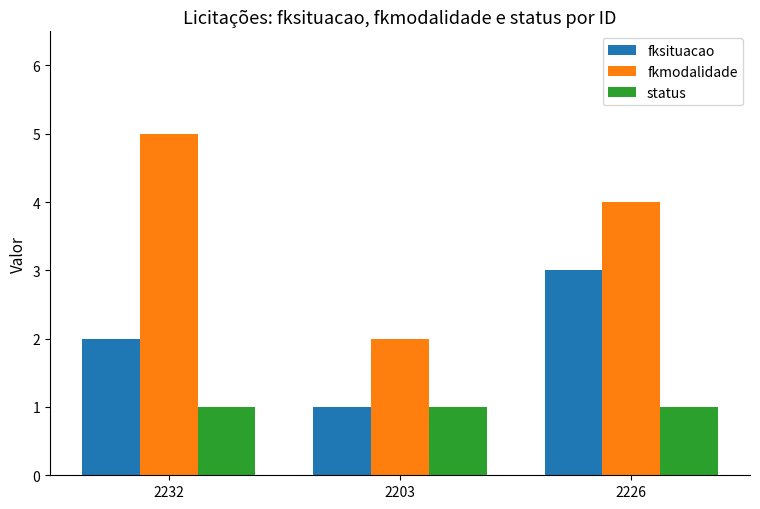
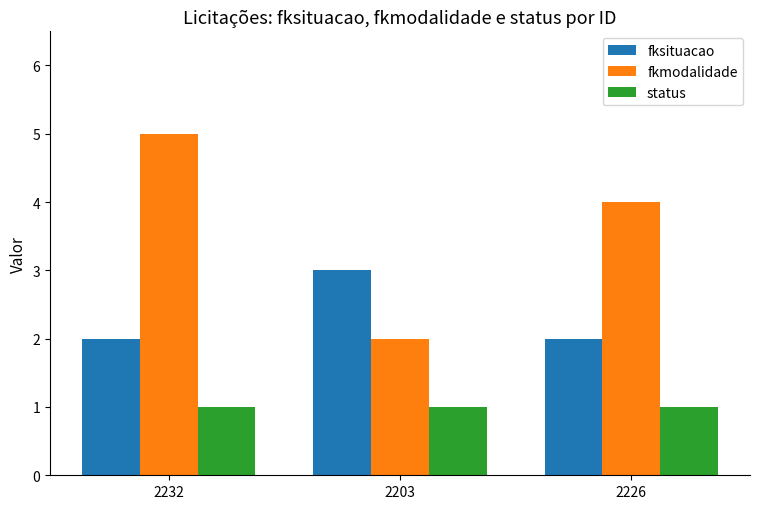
fksituacao, 2203: 1 -> 3
fksituacao, 2226: 3 -> 2
